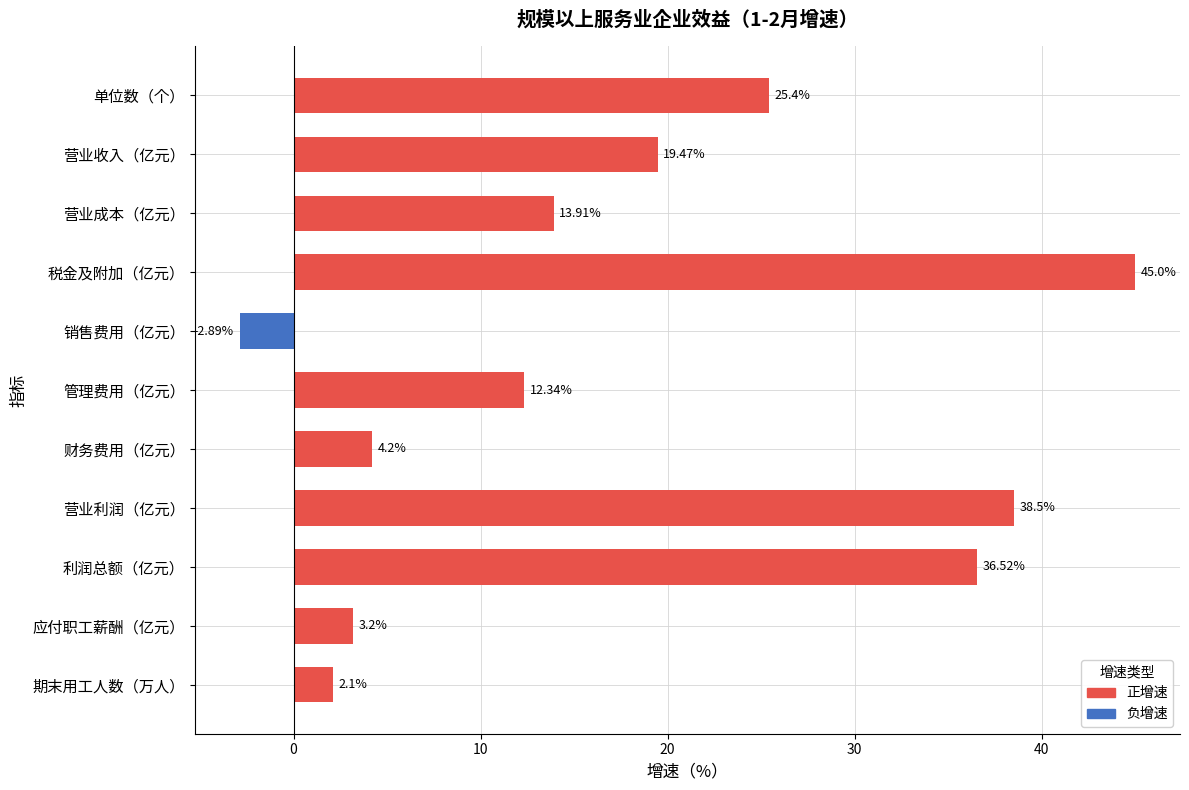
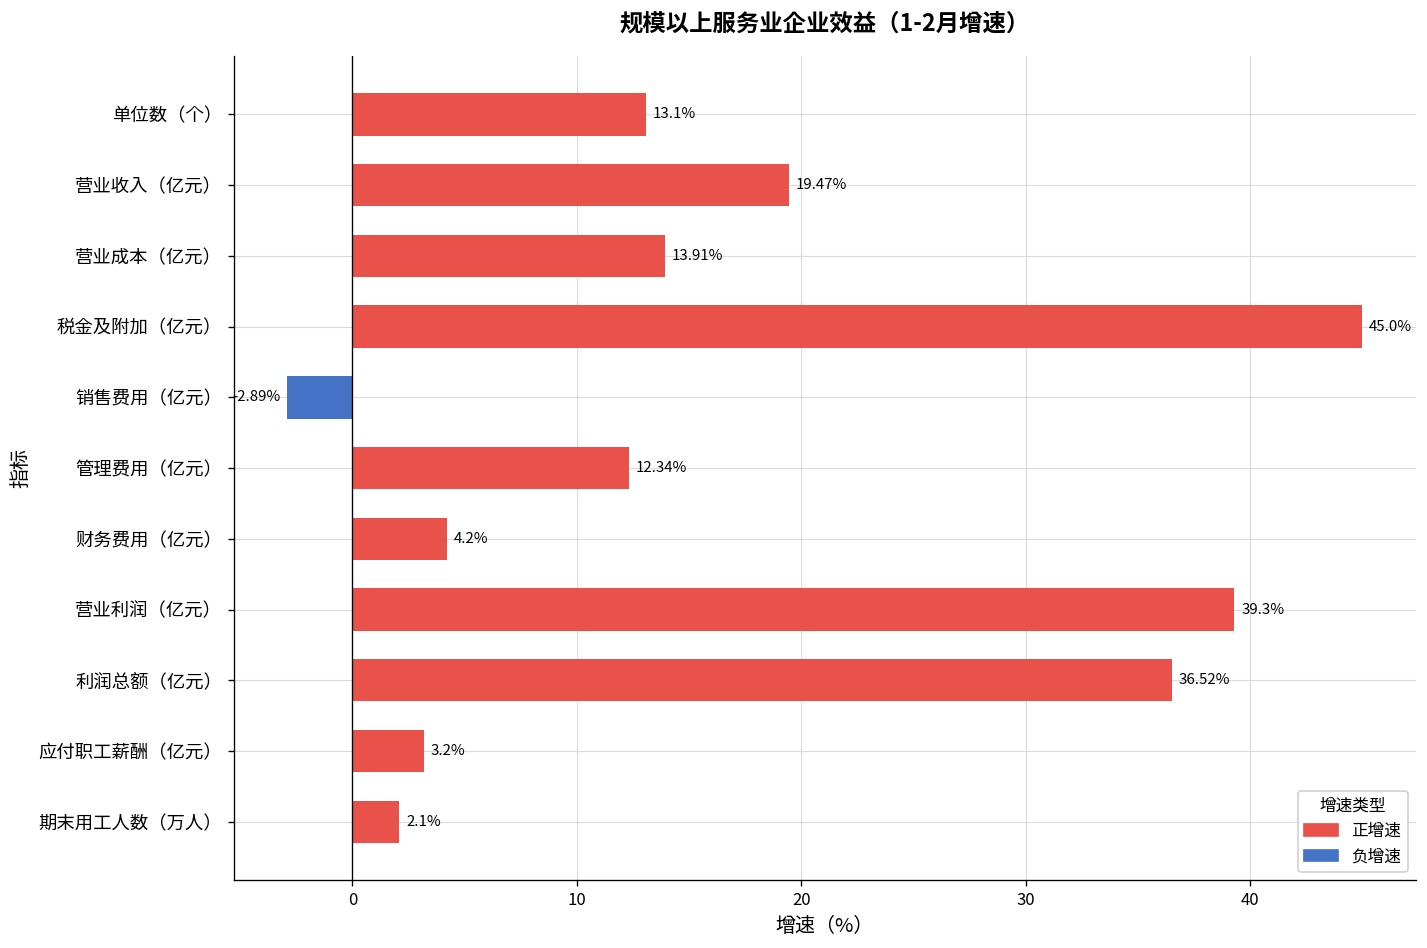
单位数（个）: 25.4% -> 13.1%
营业利润（亿元）: 38.5% -> 39.3%
